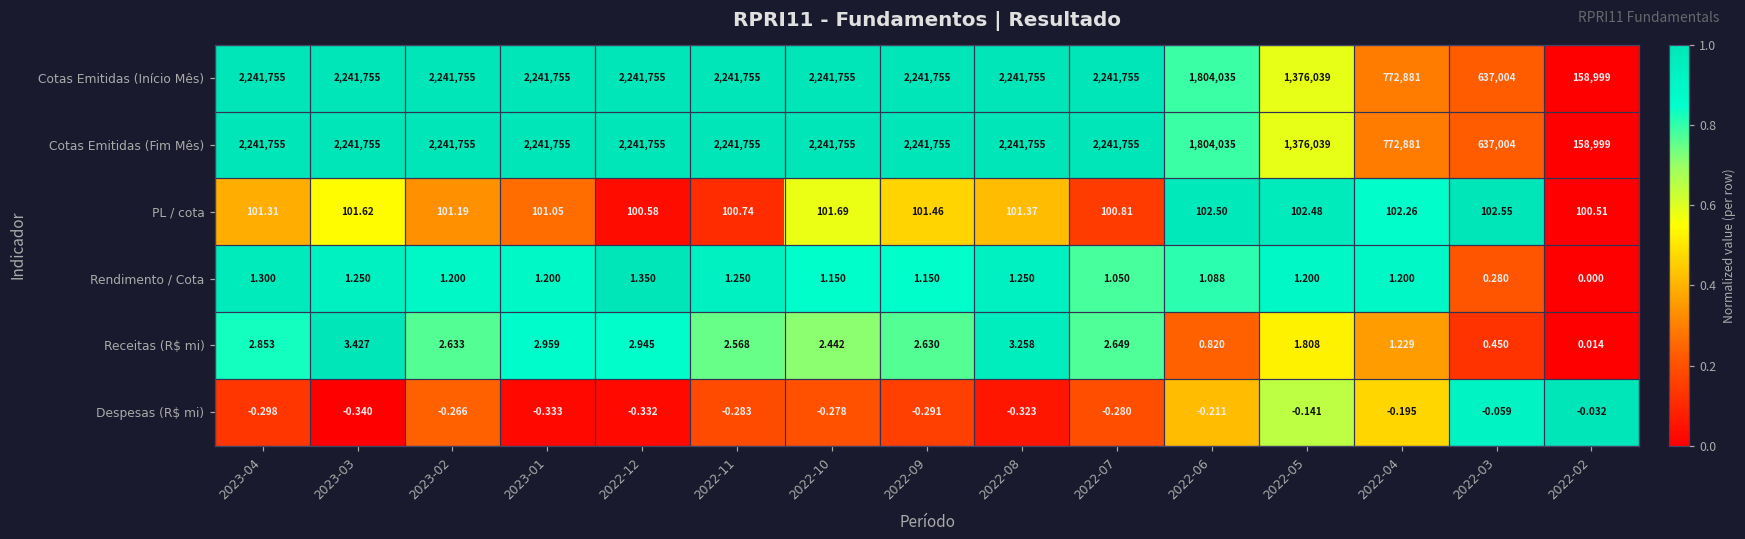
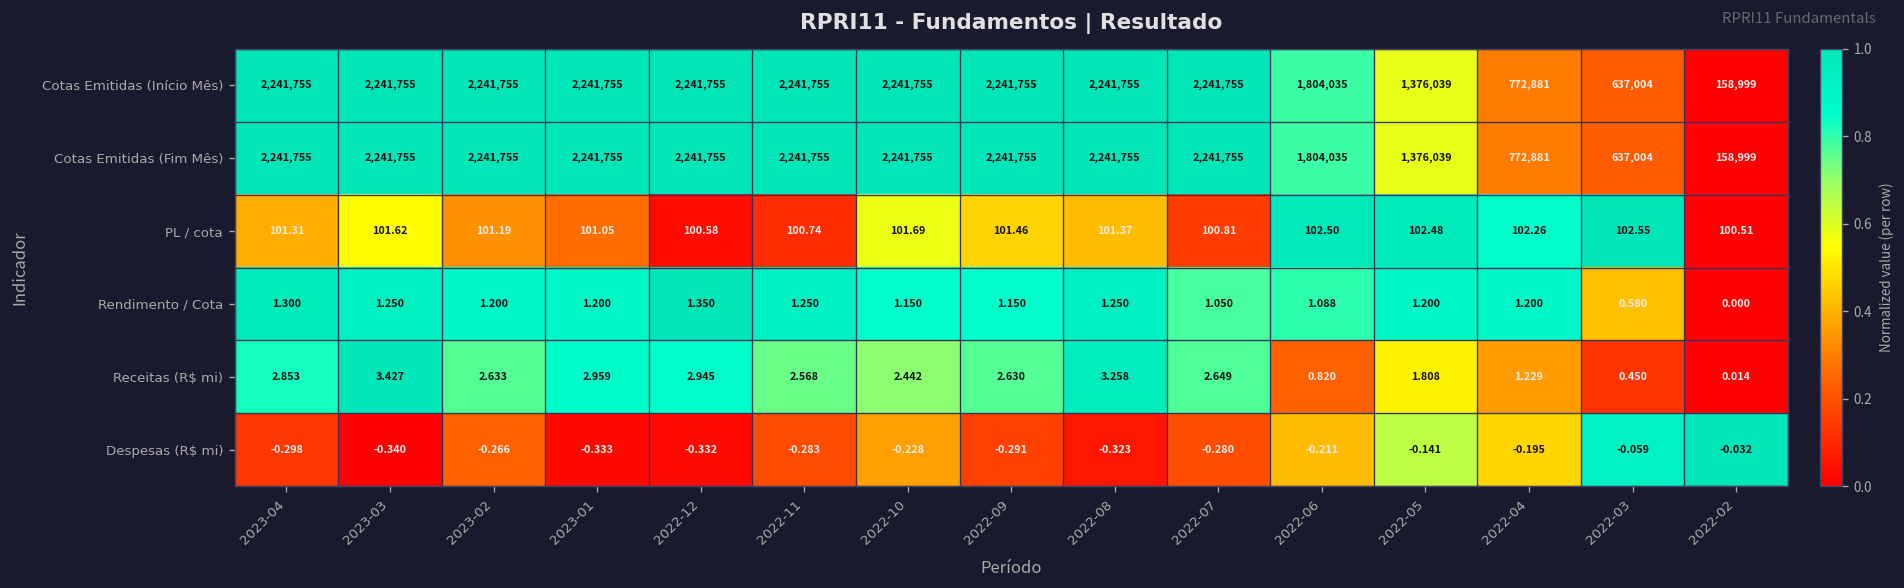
Rendimento / Cota, 2022-03: 0.280 -> 0.580
Despesas (R$ mi), 2022-10: -0.278 -> -0.228
